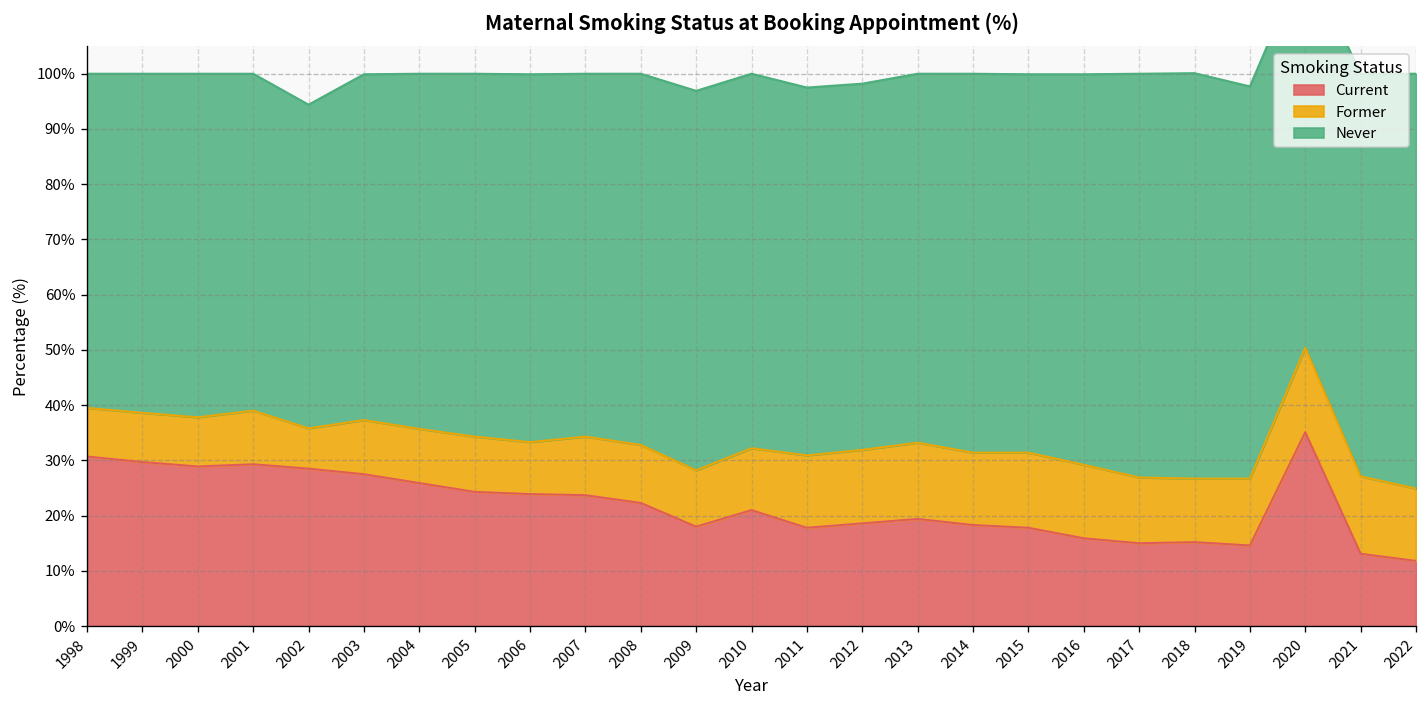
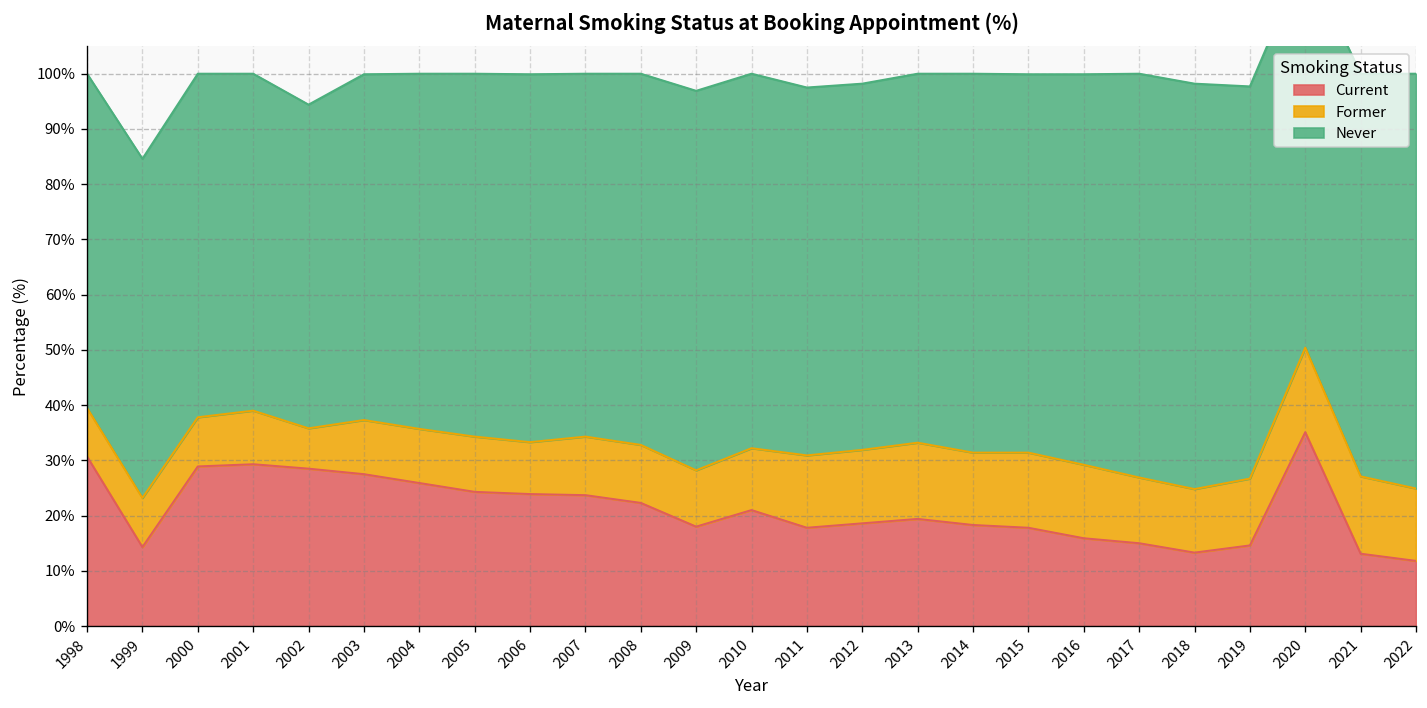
Current, 1999: 30% -> 14%
Current, 2018: 15% -> 13%
